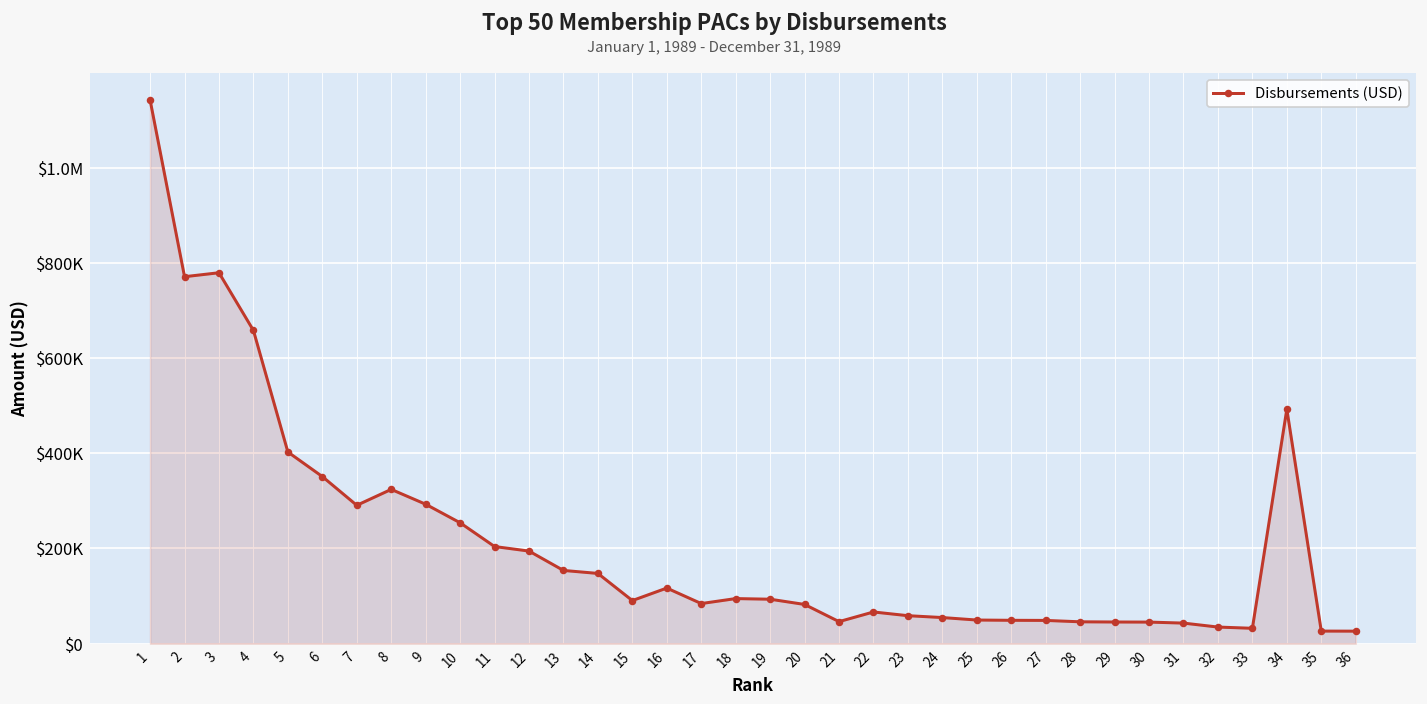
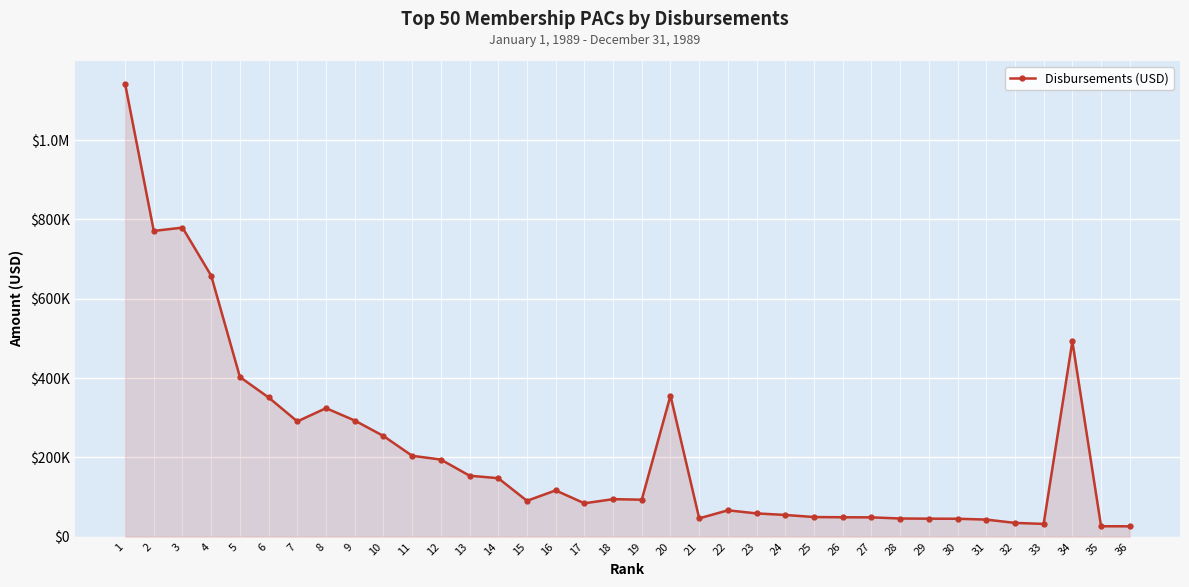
20: $80000 -> $360000
